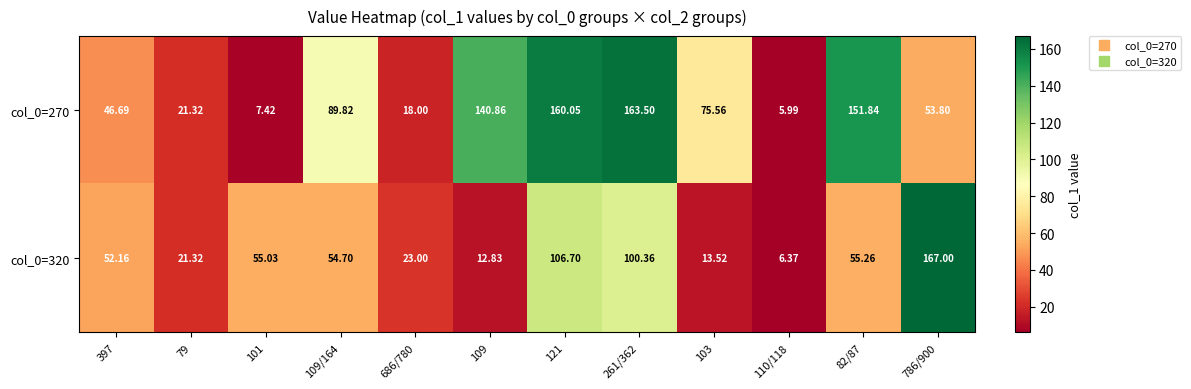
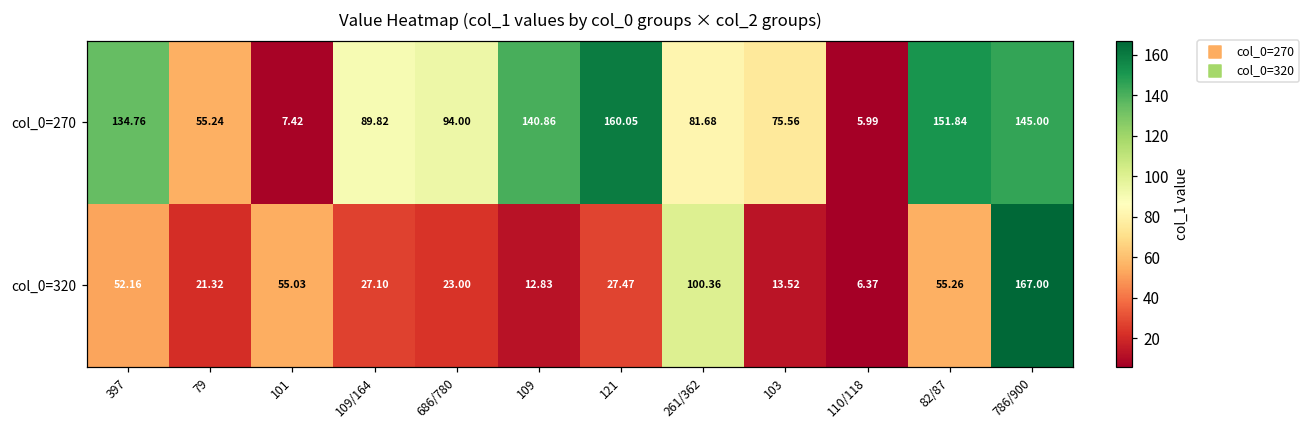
col_0=270, 397: 46.69 -> 134.76
col_0=270, 79: 21.32 -> 55.24
col_0=270, 686/780: 18.00 -> 94.00
col_0=270, 261/362: 163.50 -> 81.68
col_0=270, 786/900: 53.80 -> 145.00
col_0=320, 109/164: 54.70 -> 27.10
col_0=320, 121: 106.70 -> 27.47
